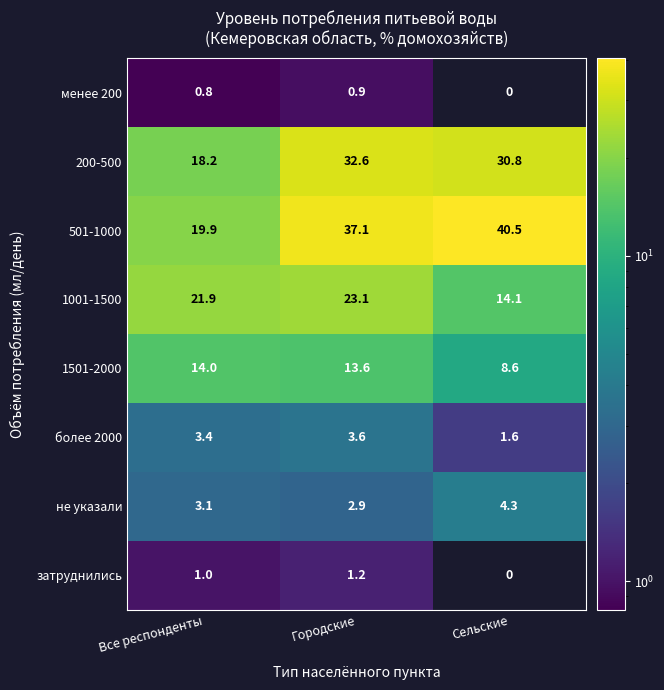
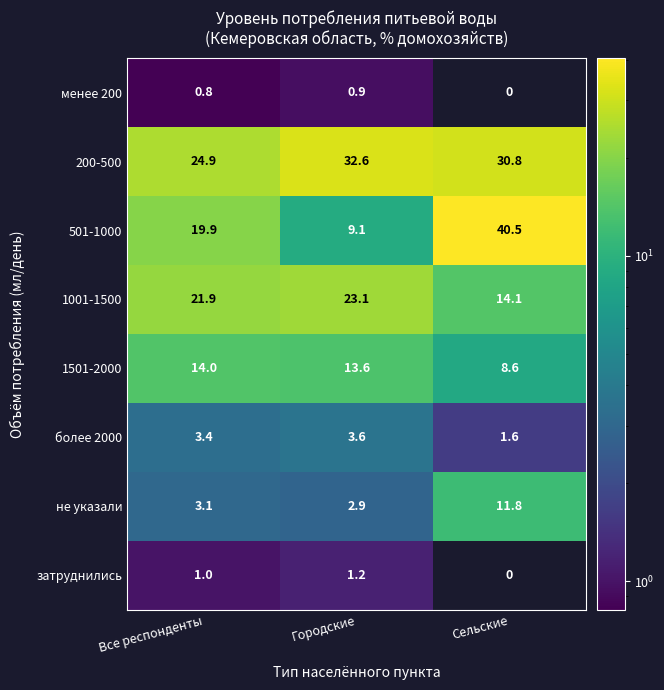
200-500, Все респонденты: 18.2 -> 24.9
501-1000, Городские: 37.1 -> 9.1
не указали, Сельские: 4.3 -> 11.8
